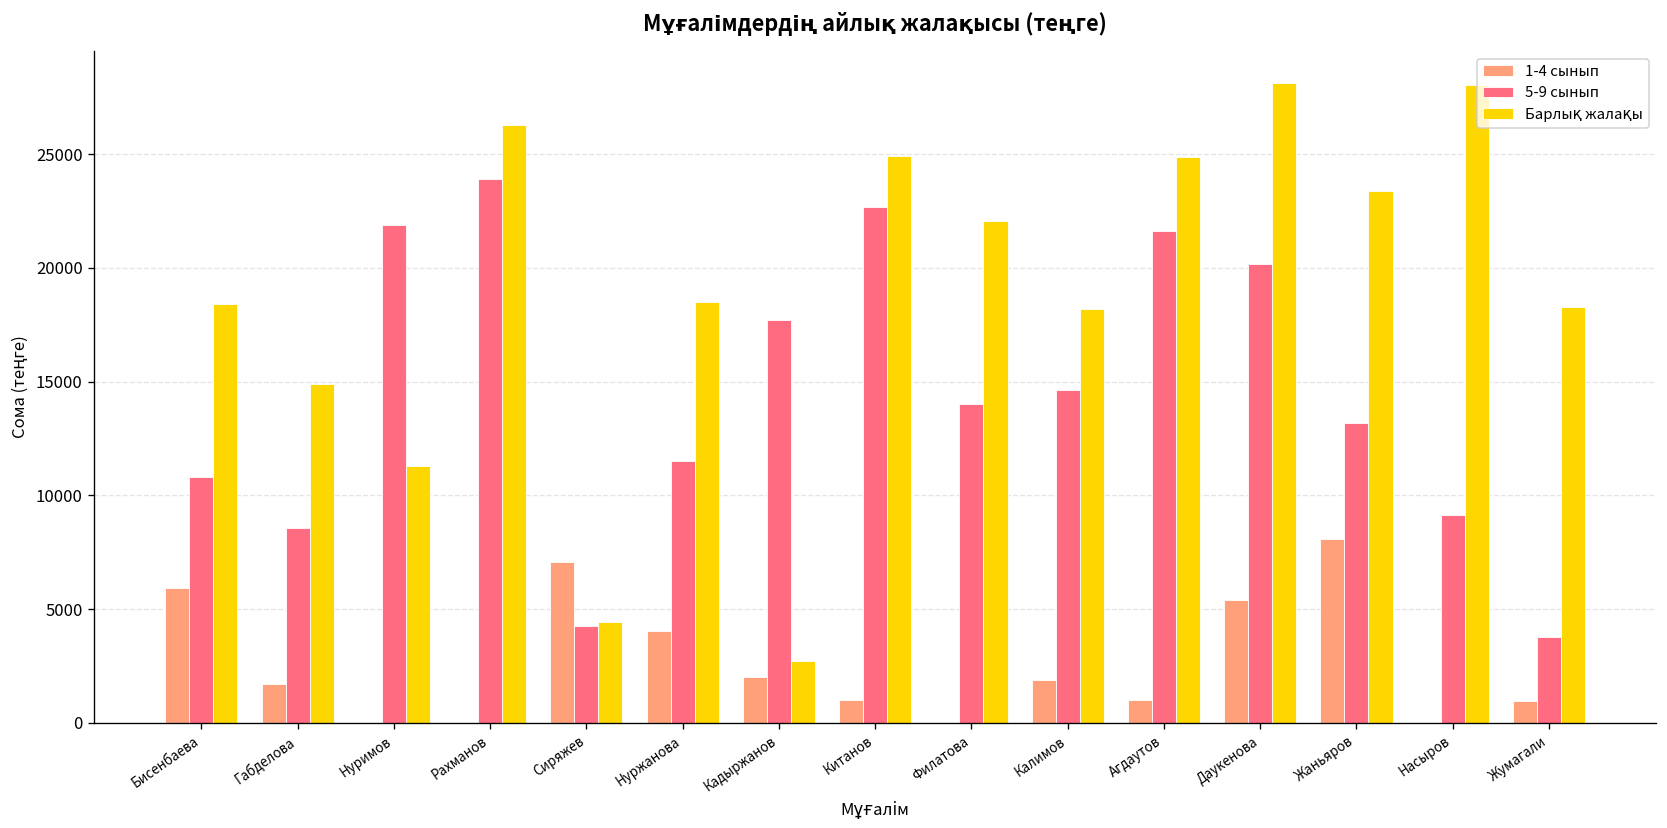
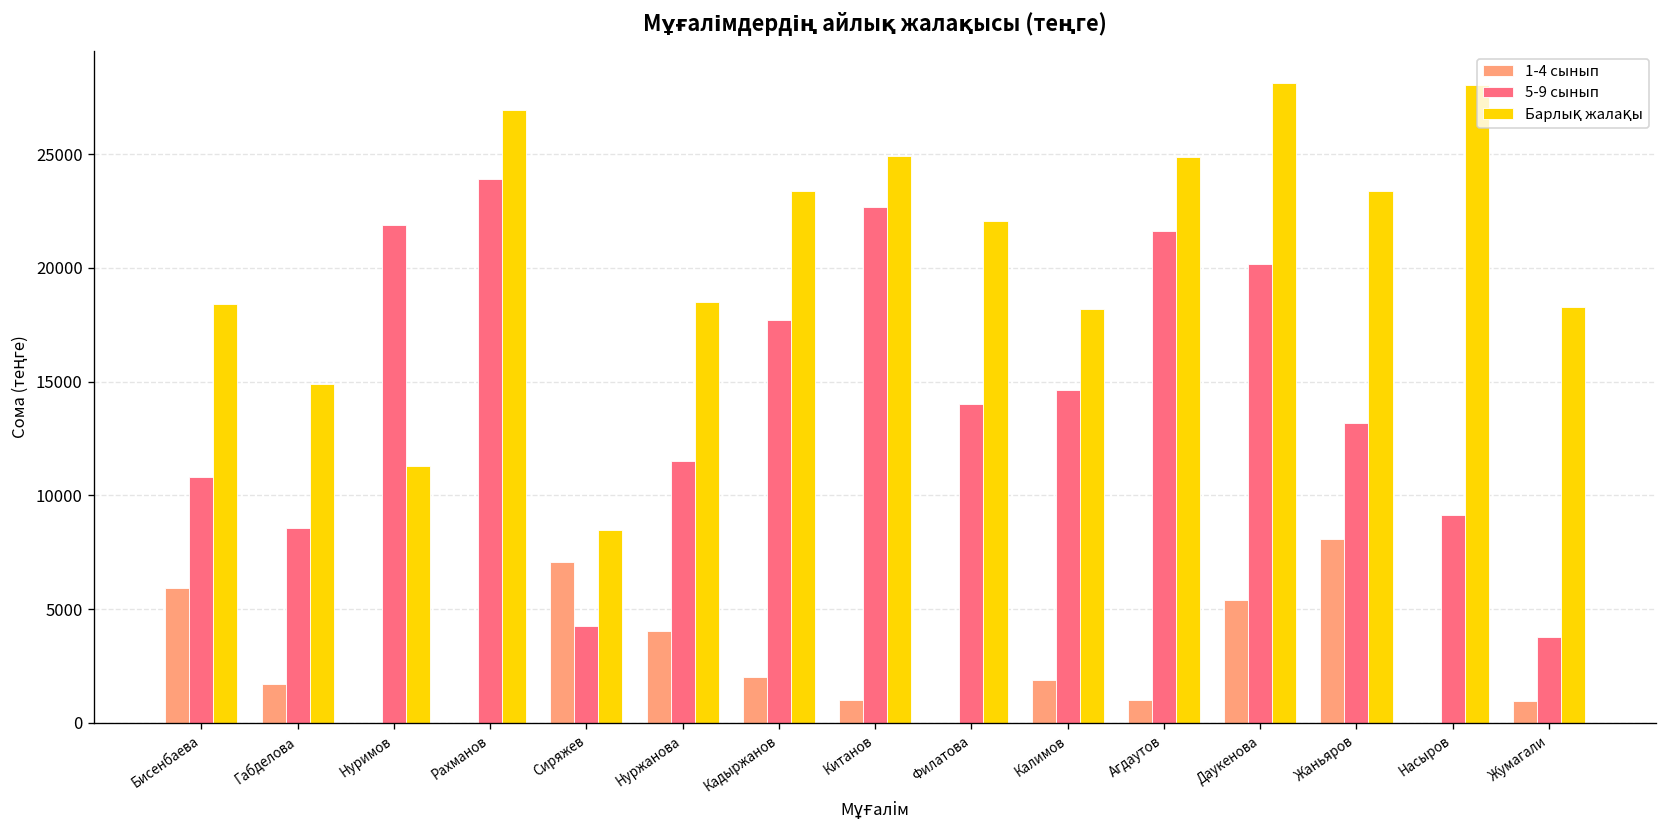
Барлық жалақы, Рахманов: 26300 -> 26900
Барлық жалақы, Сиряжев: 4400 -> 8500
Барлық жалақы, Кадыржанов: 2700 -> 23400
